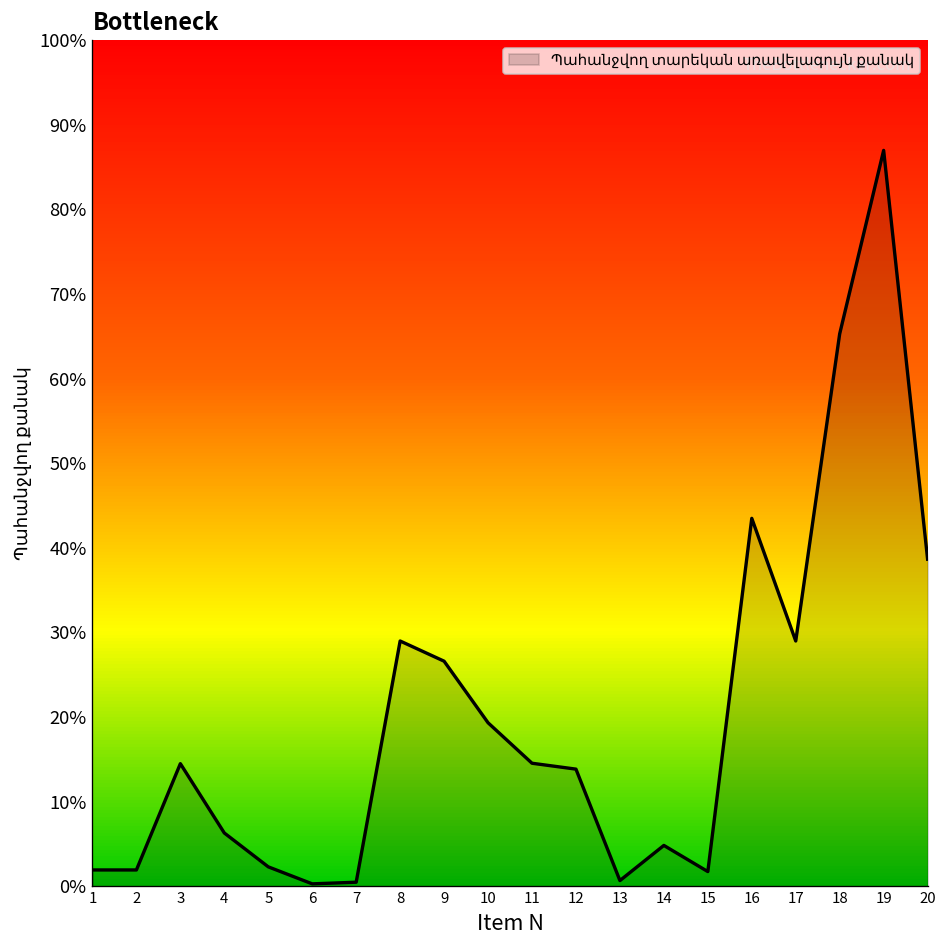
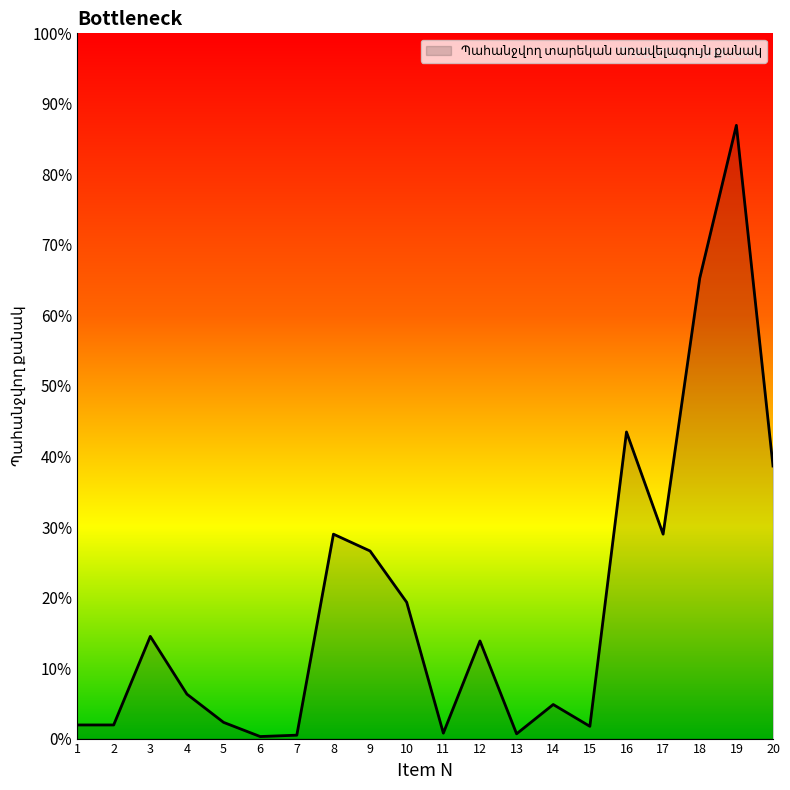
11: 15% -> 1%
